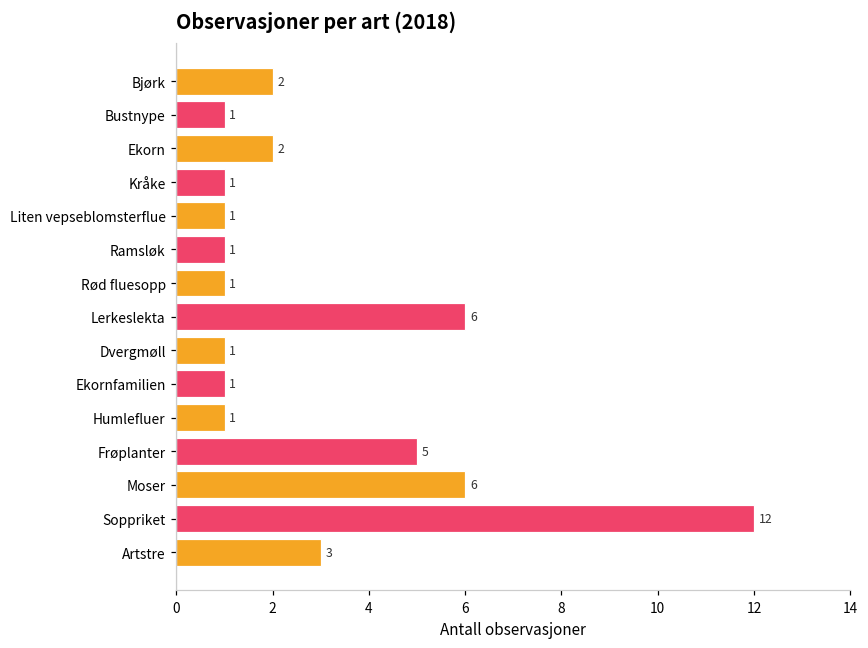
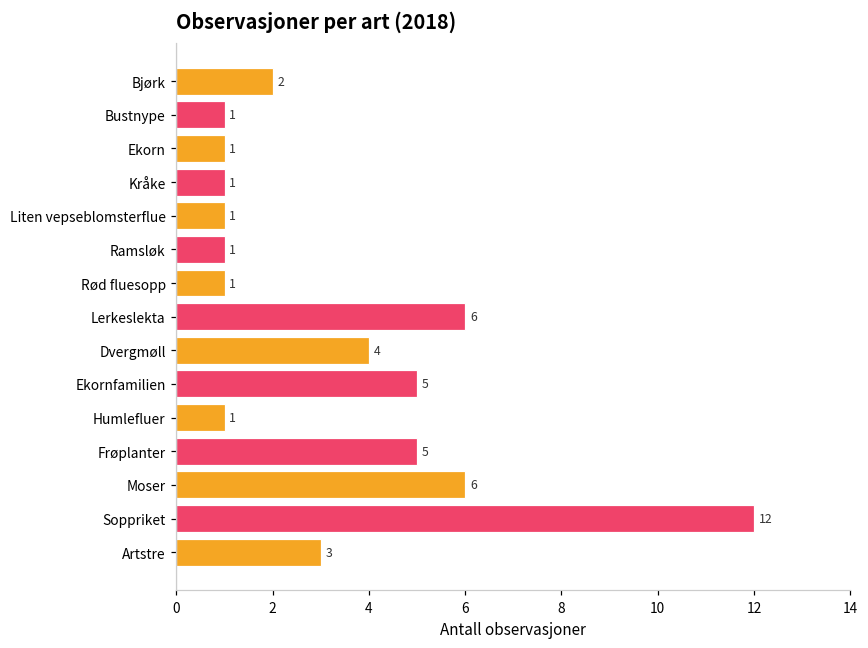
Ekorn: 2 -> 1
Dvergmøll: 1 -> 4
Ekornfamilien: 1 -> 5
